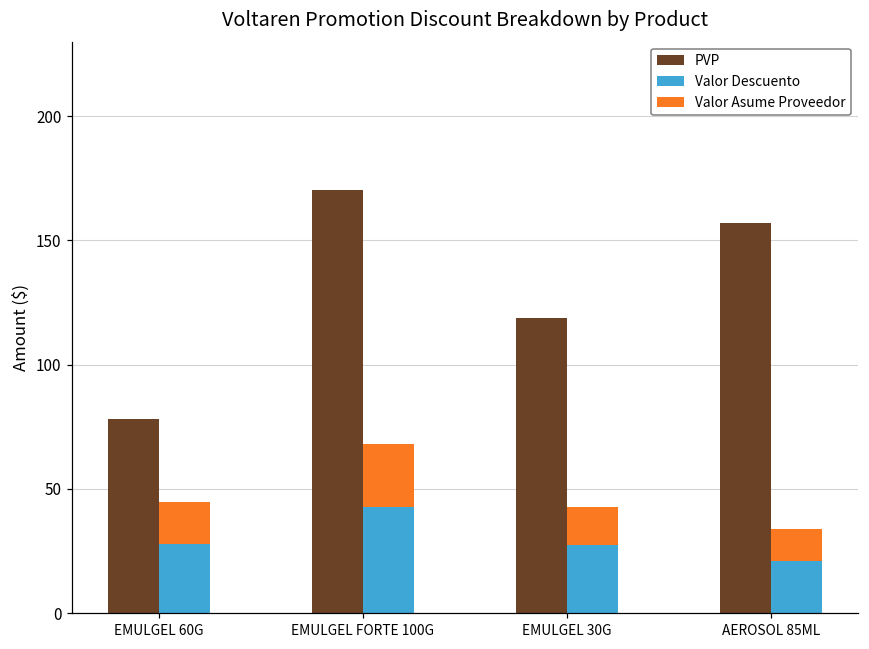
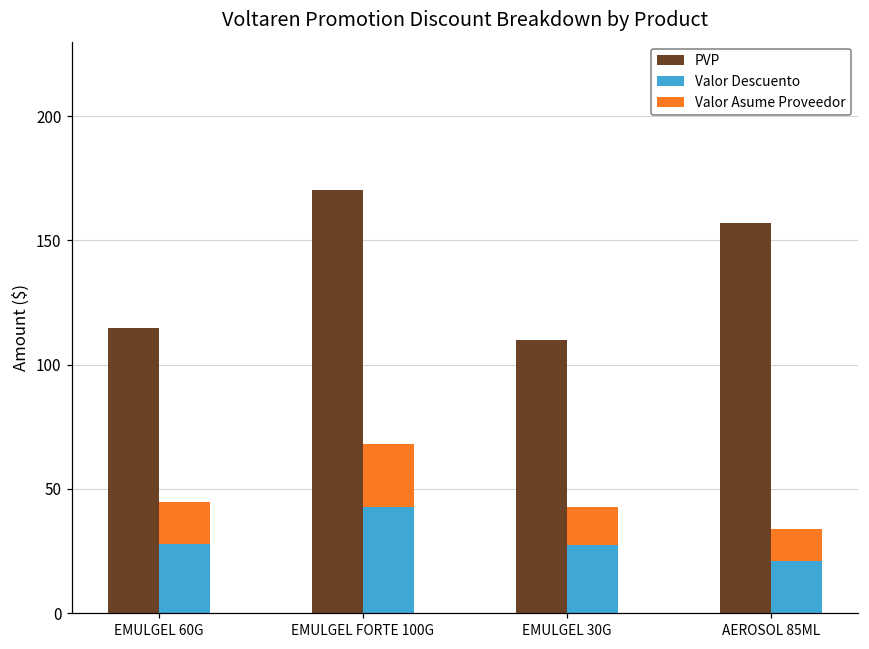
PVP, EMULGEL 60G: 78 -> 115
PVP, EMULGEL 30G: 119 -> 110
